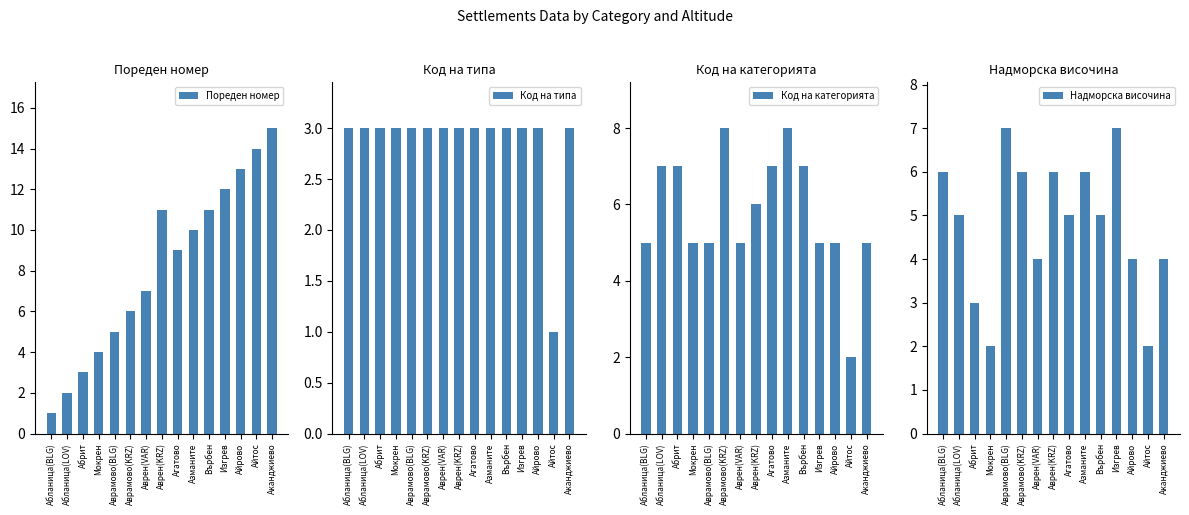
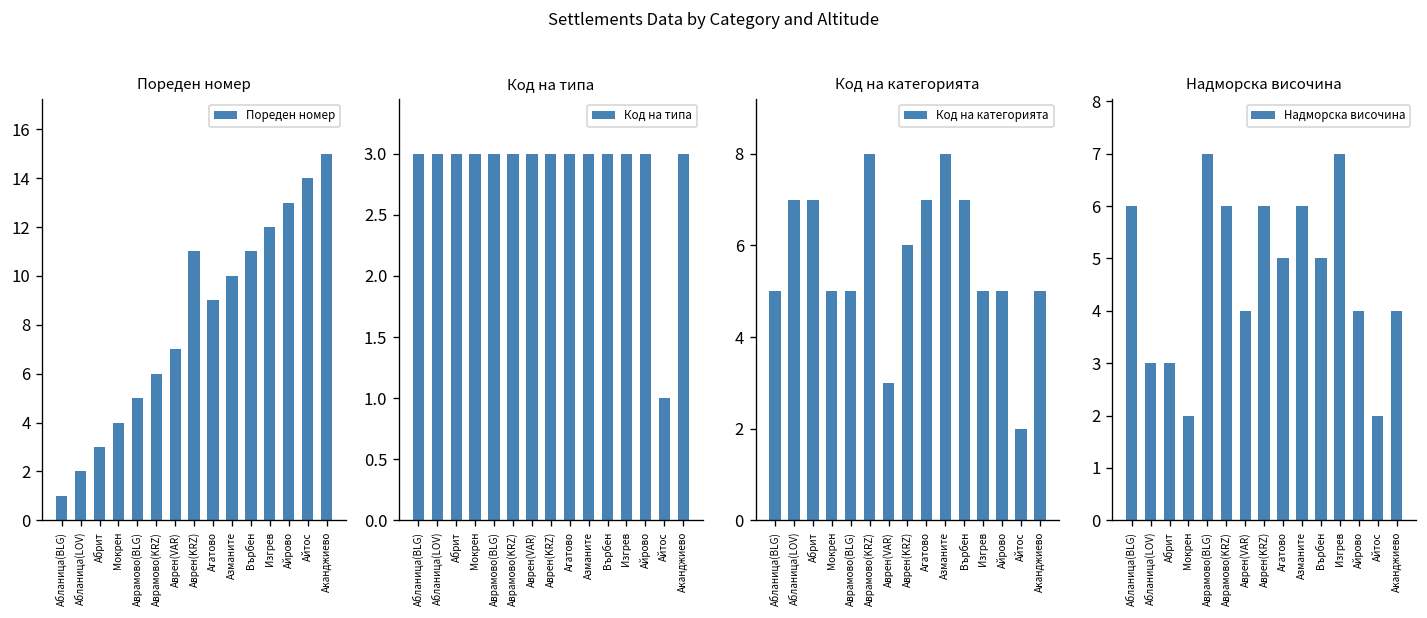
Код на категорията, Аврен(VAR): 5 -> 3
Надморска височина, Абланица(LOV): 5 -> 3
